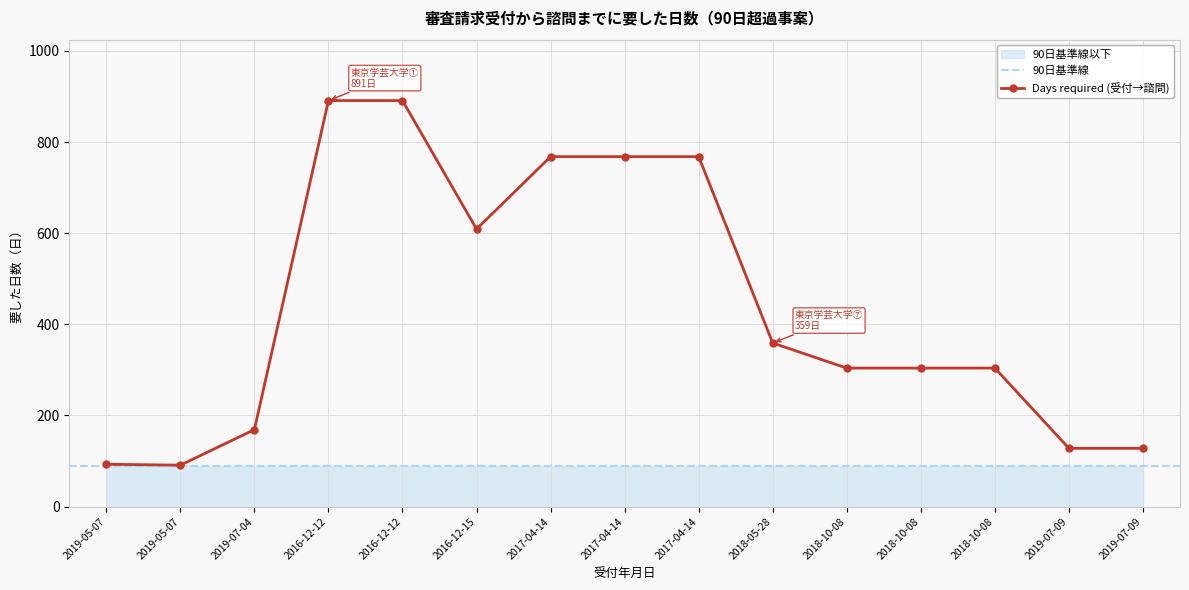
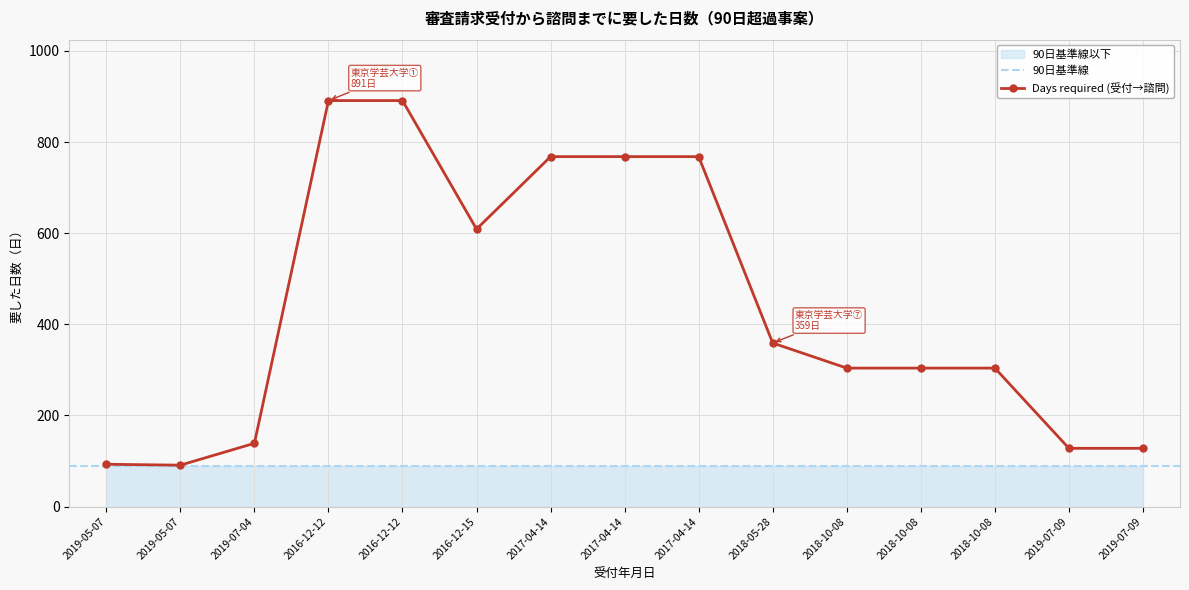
Days required (受付→諮問), 2019-07-04: 170 -> 140
